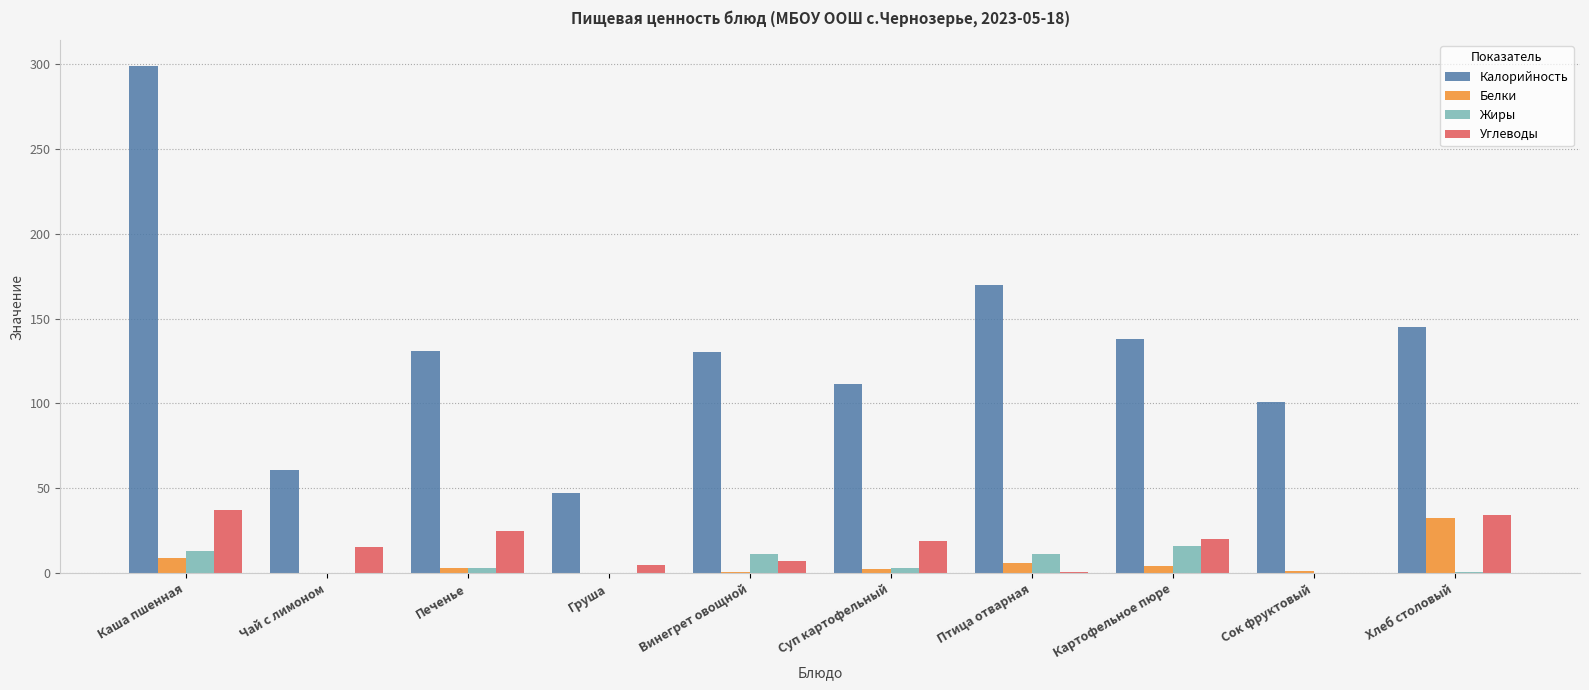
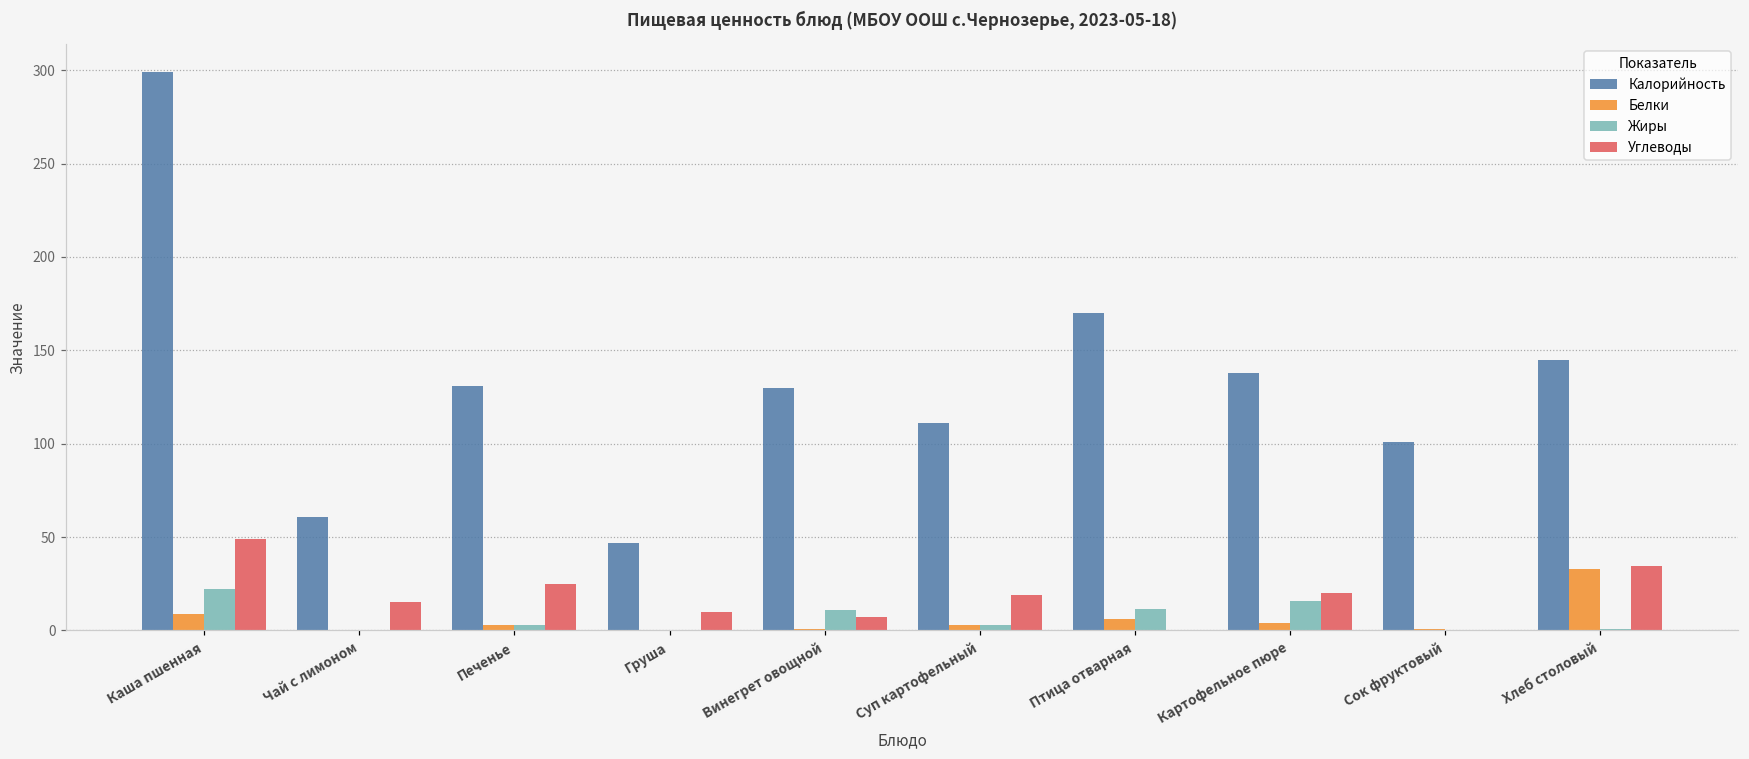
Жиры, Каша пшенная: 13 -> 22
Углеводы, Каша пшенная: 37 -> 49
Углеводы, Груша: 5 -> 10
